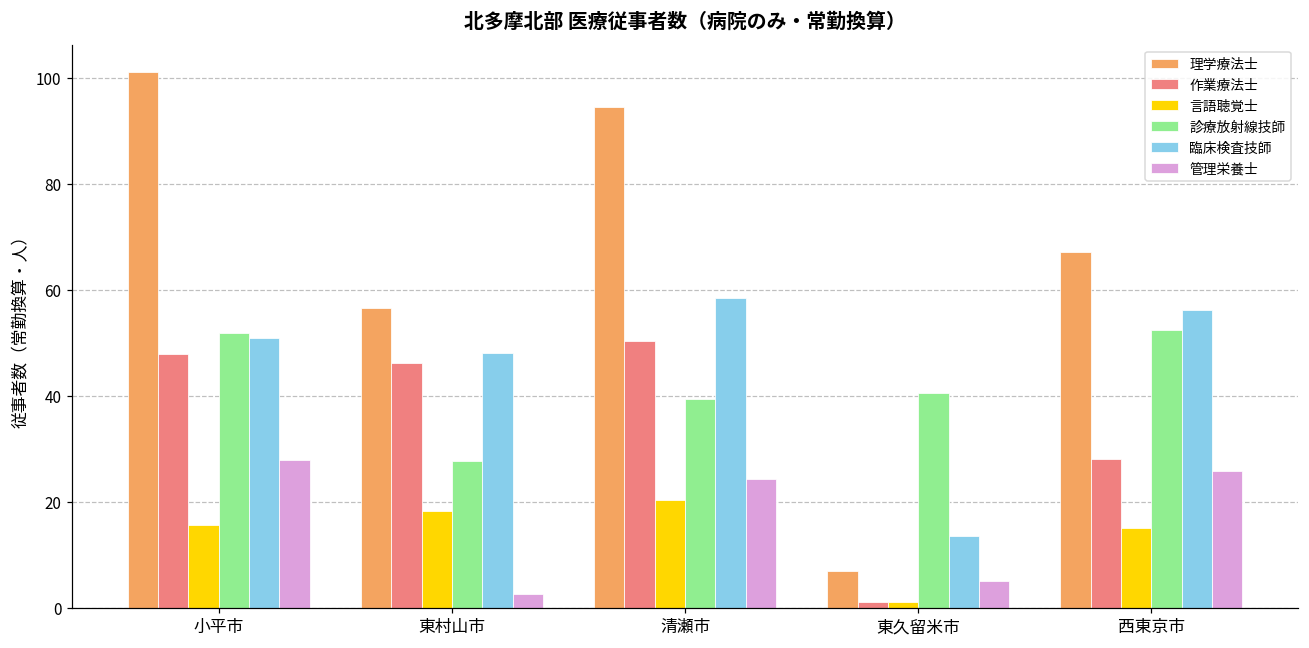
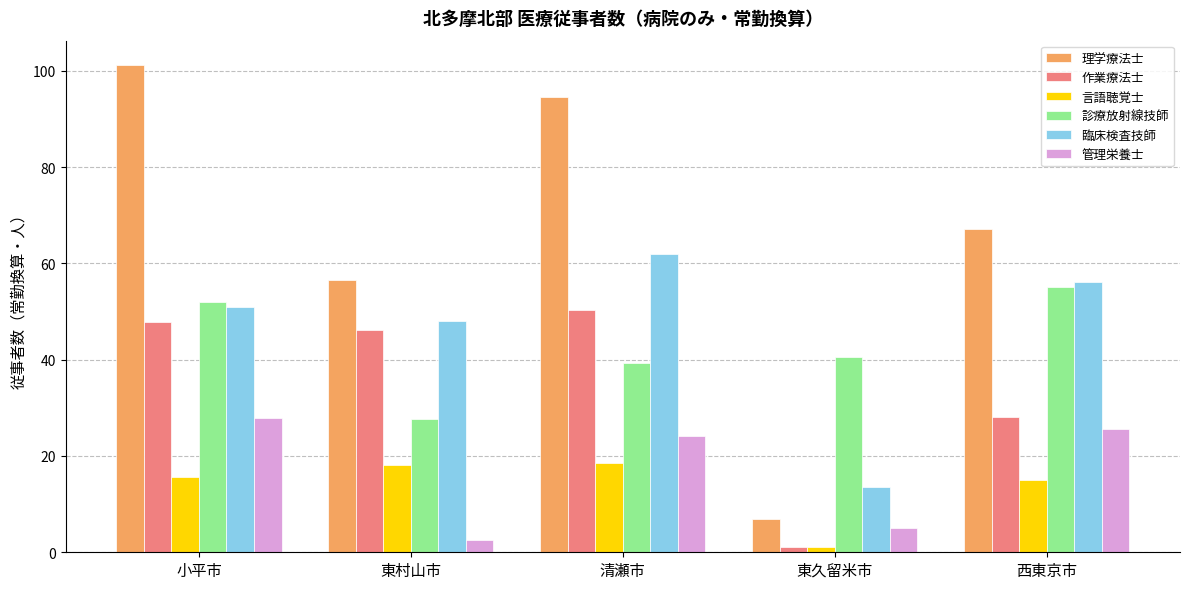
言語聴覚士, 清瀬市: 20 -> 19
臨床検査技師, 清瀬市: 58 -> 62
診療放射線技師, 西東京市: 52 -> 55
